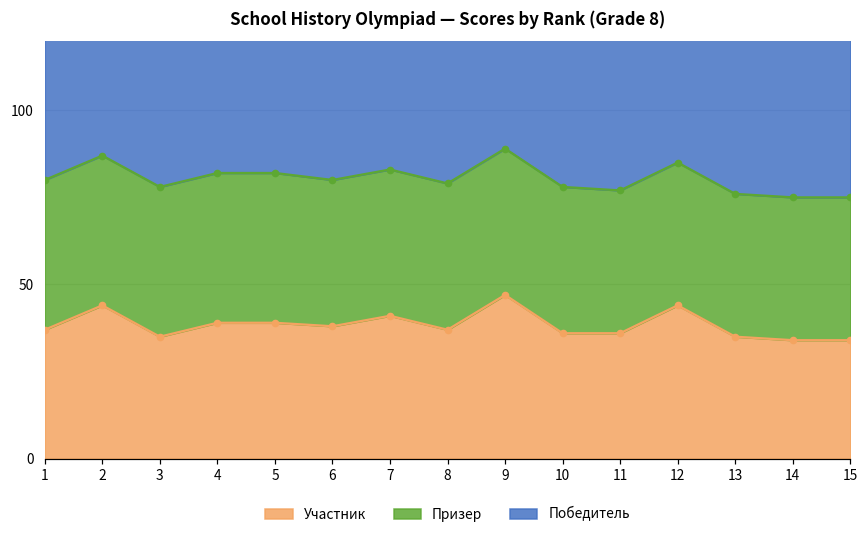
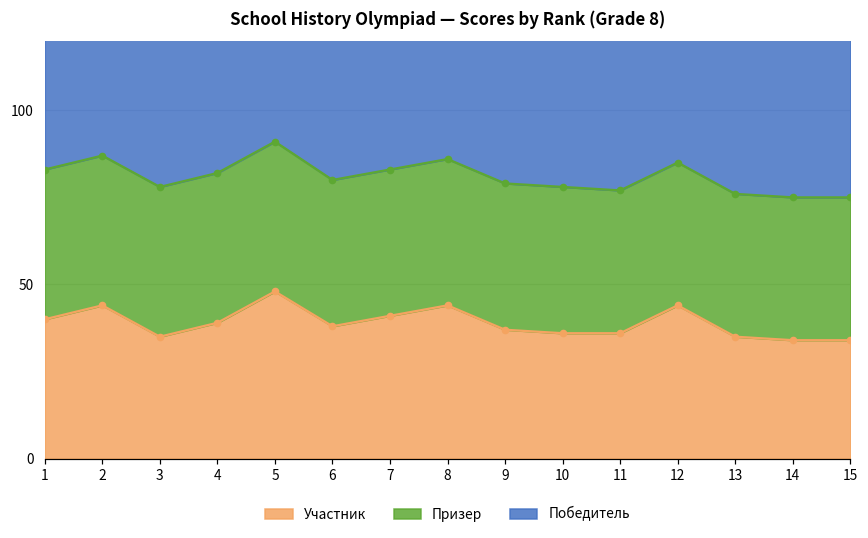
Участник, 1: 37 -> 40
Участник, 5: 39 -> 48
Участник, 8: 37 -> 44
Участник, 9: 47 -> 37
